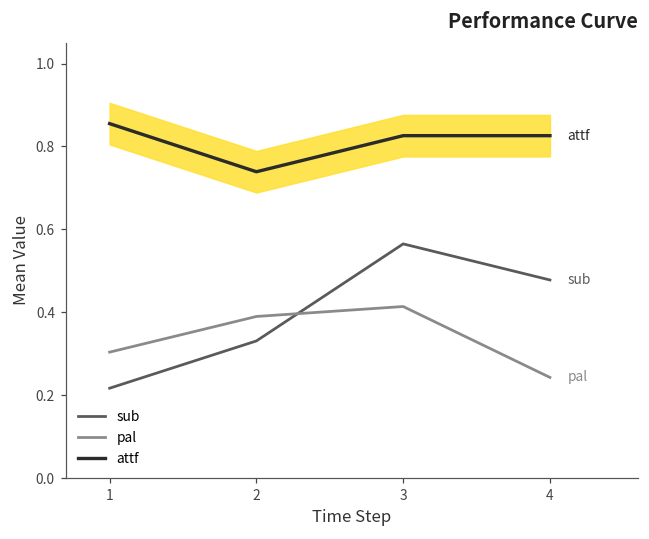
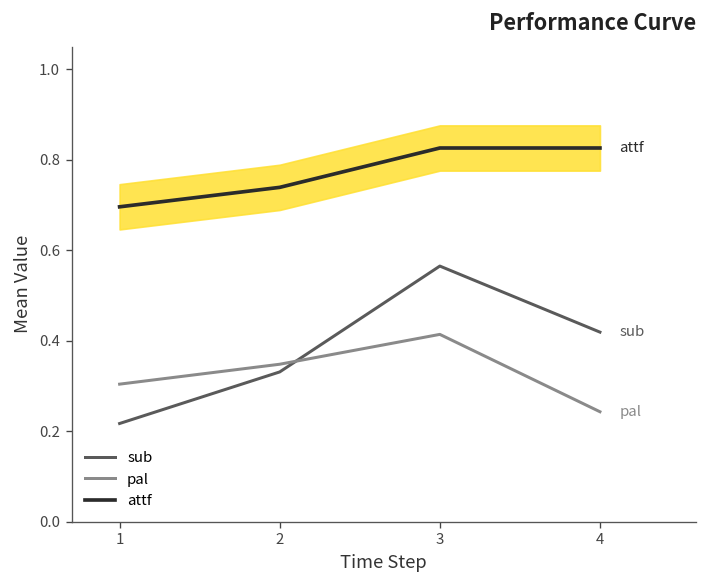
attf, 1: 0.86 -> 0.70
pal, 2: 0.39 -> 0.35
sub, 4: 0.48 -> 0.42
